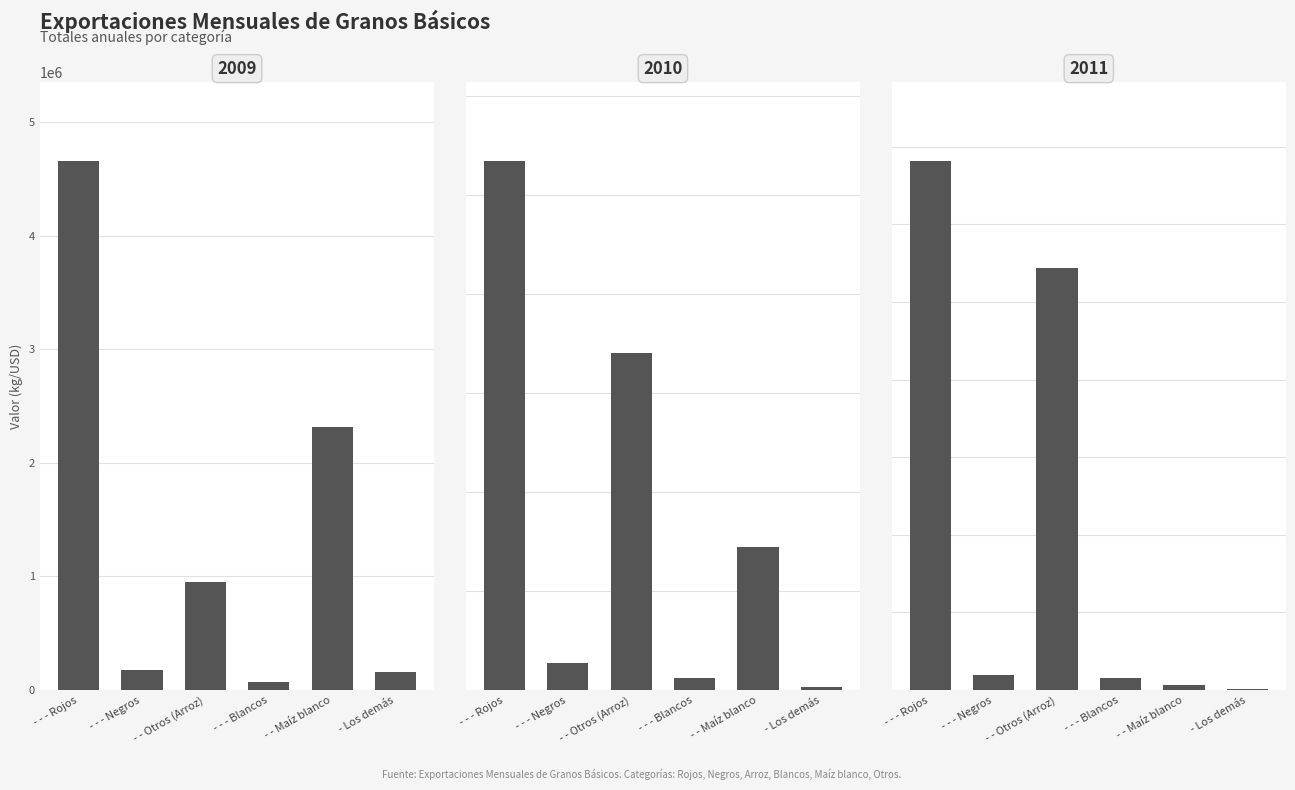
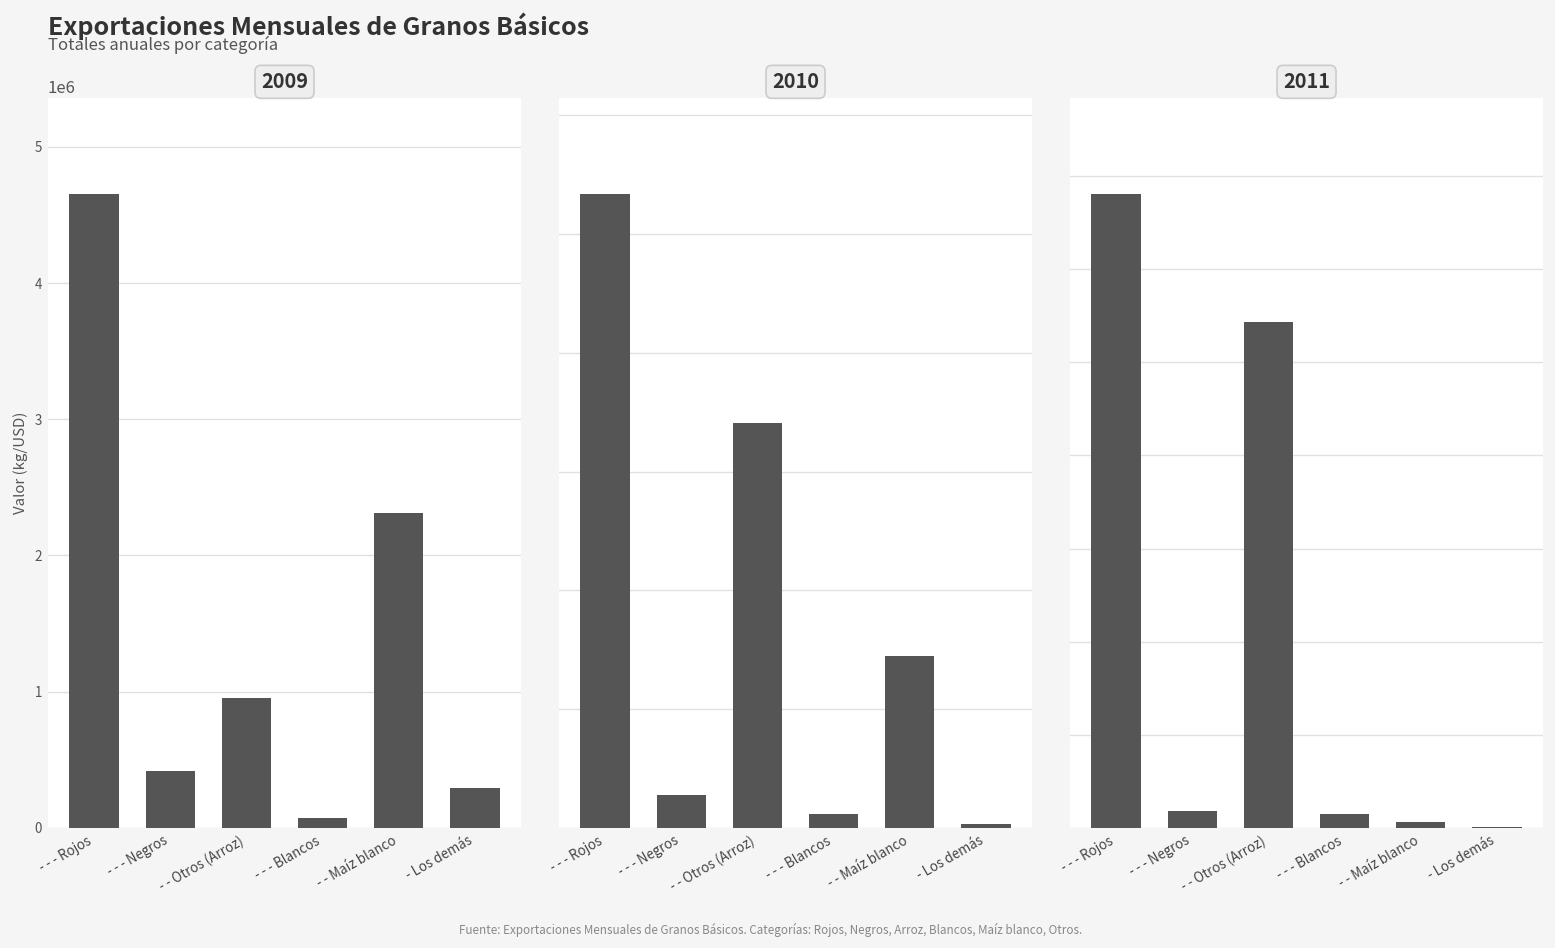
2009, - - - Negros: 170000 -> 420000
2009, - Los demás: 160000 -> 290000
